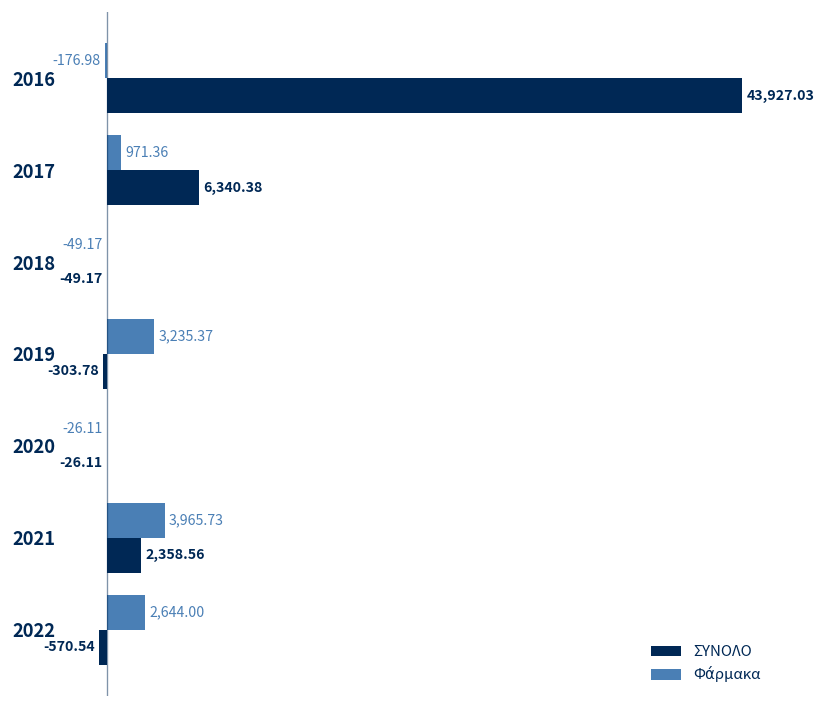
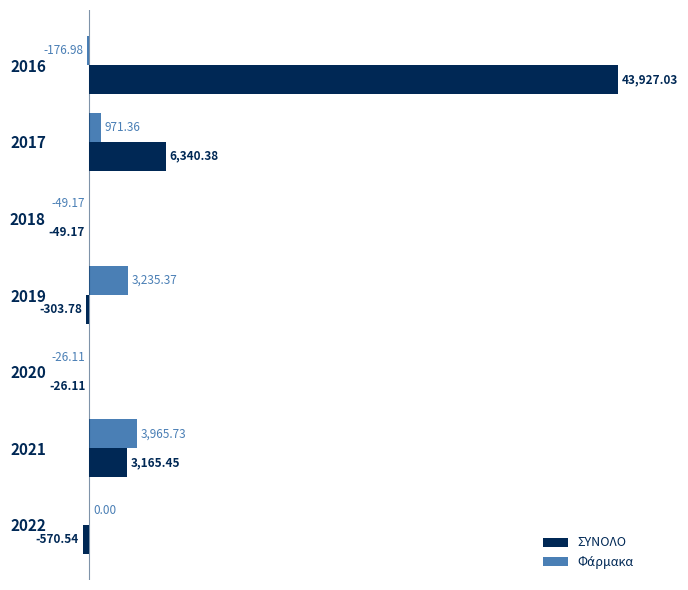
ΣΥΝΟΛΟ, 2021: 2,358.56 -> 3,165.45
Φάρμακα, 2022: 2,644.00 -> 0.00
